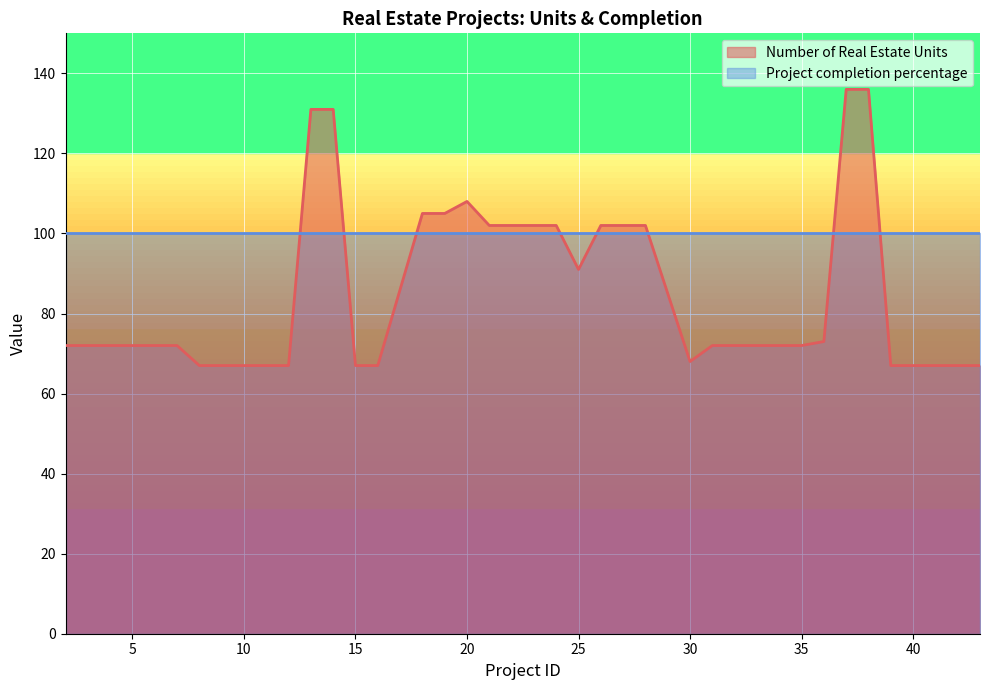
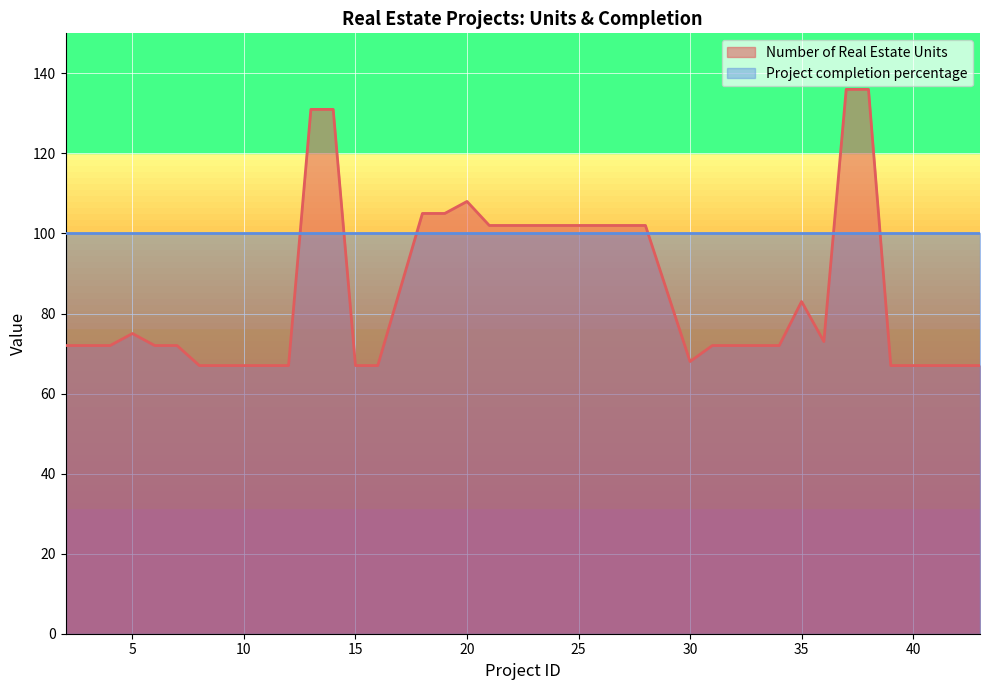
Number of Real Estate Units, 5: 72 -> 75
Number of Real Estate Units, 25: 91 -> 102
Number of Real Estate Units, 35: 72 -> 83
